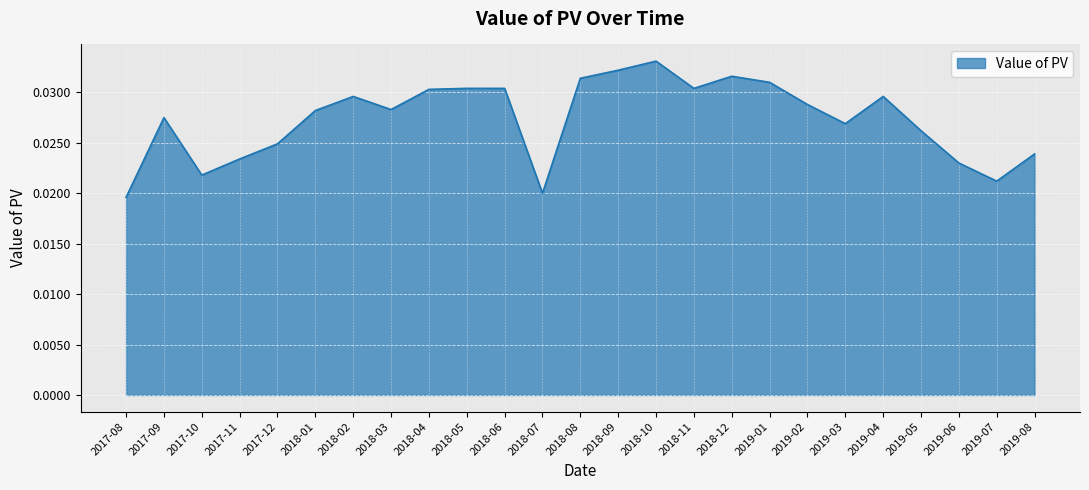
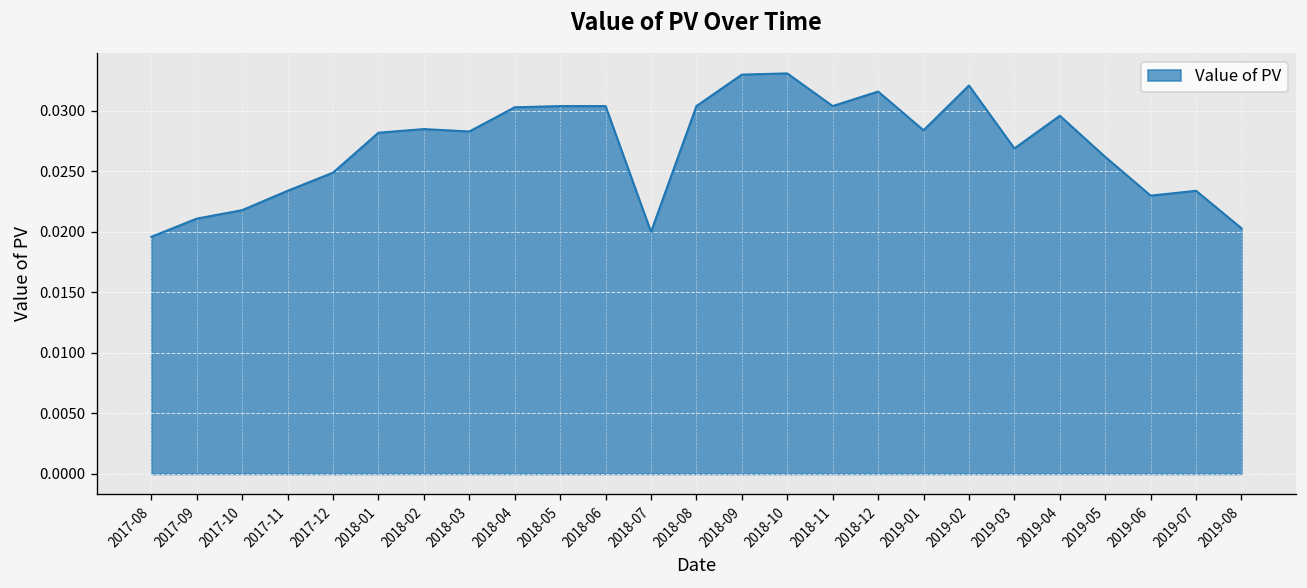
2017-09: 0.0275 -> 0.0211
2018-02: 0.0296 -> 0.0285
2018-08: 0.0314 -> 0.0304
2018-09: 0.0322 -> 0.0330
2019-01: 0.0310 -> 0.0284
2019-02: 0.0288 -> 0.0321
2019-07: 0.0212 -> 0.0234
2019-08: 0.0239 -> 0.0203
